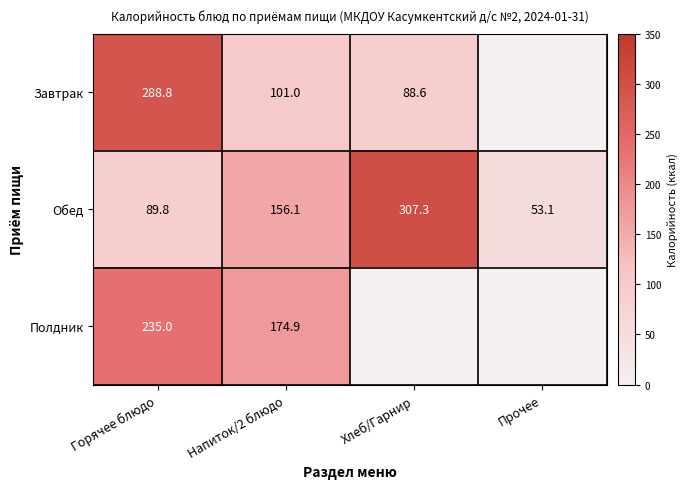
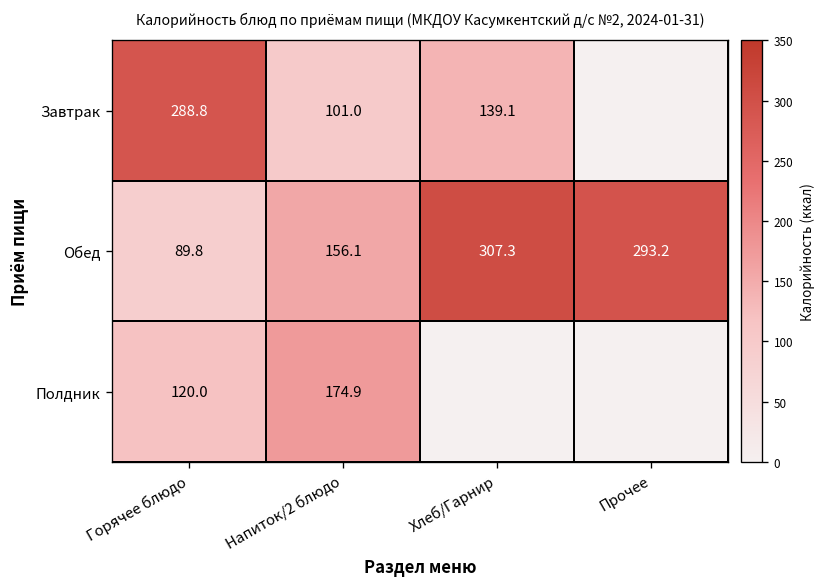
Завтрак, Хлеб/Гарнир: 88.6 -> 139.1
Обед, Прочее: 53.1 -> 293.2
Полдник, Горячее блюдо: 235.0 -> 120.0
